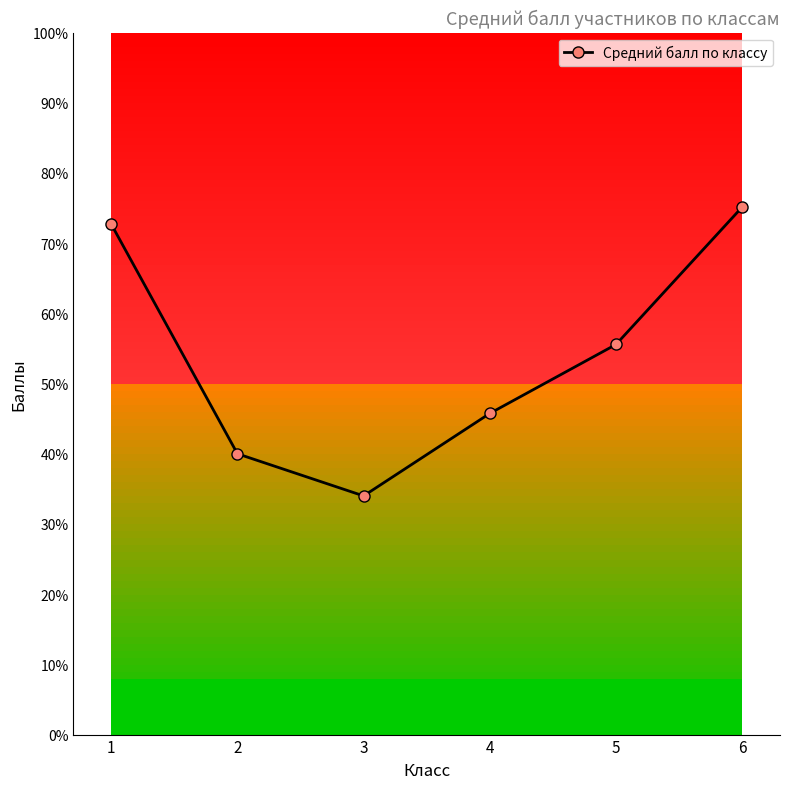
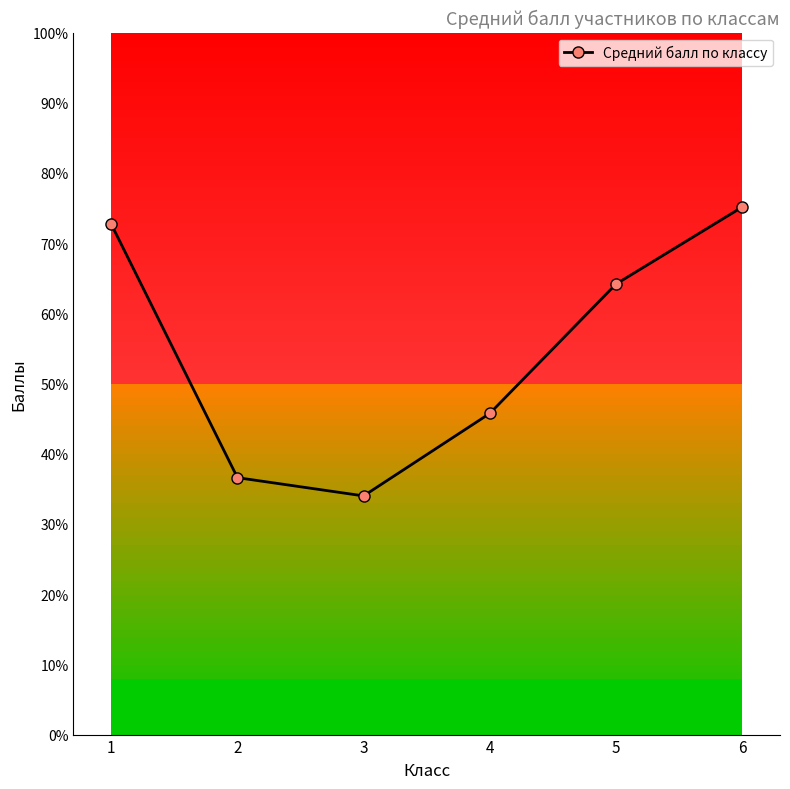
2: 40% -> 37%
5: 56% -> 64%
